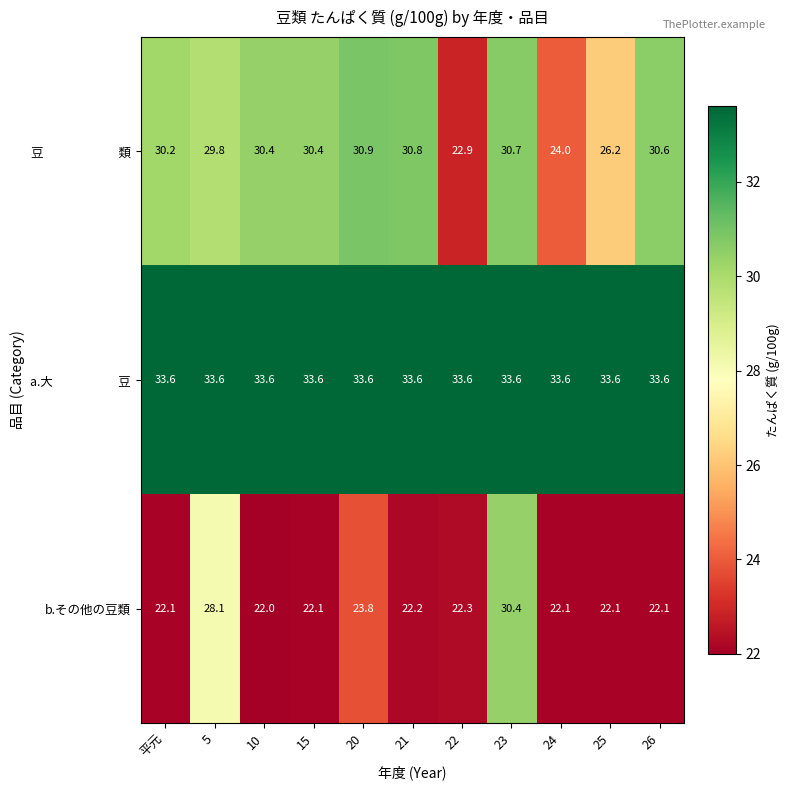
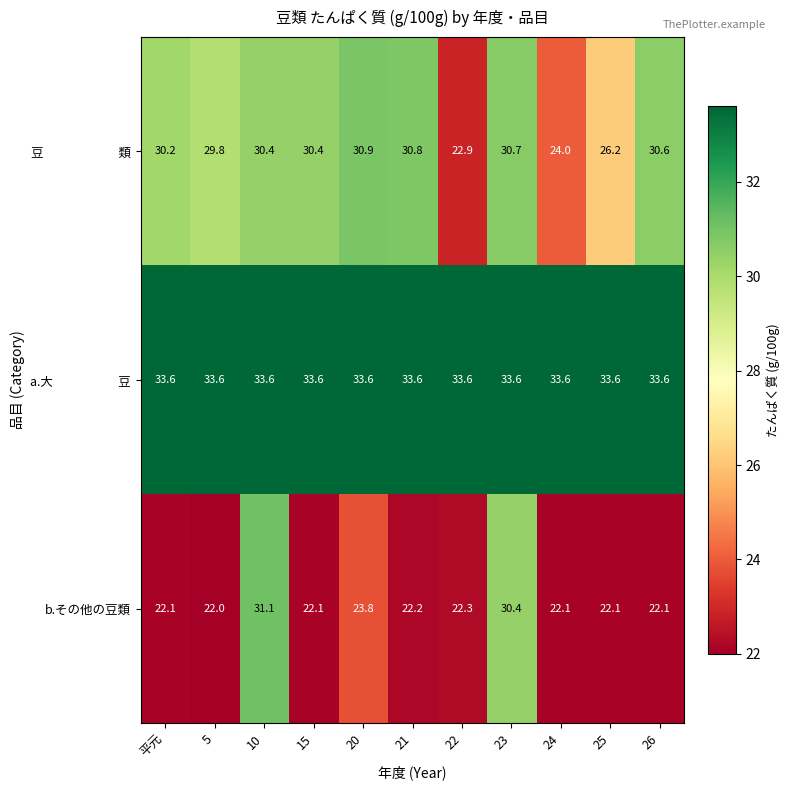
b.その他の豆類, 5: 28.1 -> 22.0
b.その他の豆類, 10: 22.0 -> 31.1
